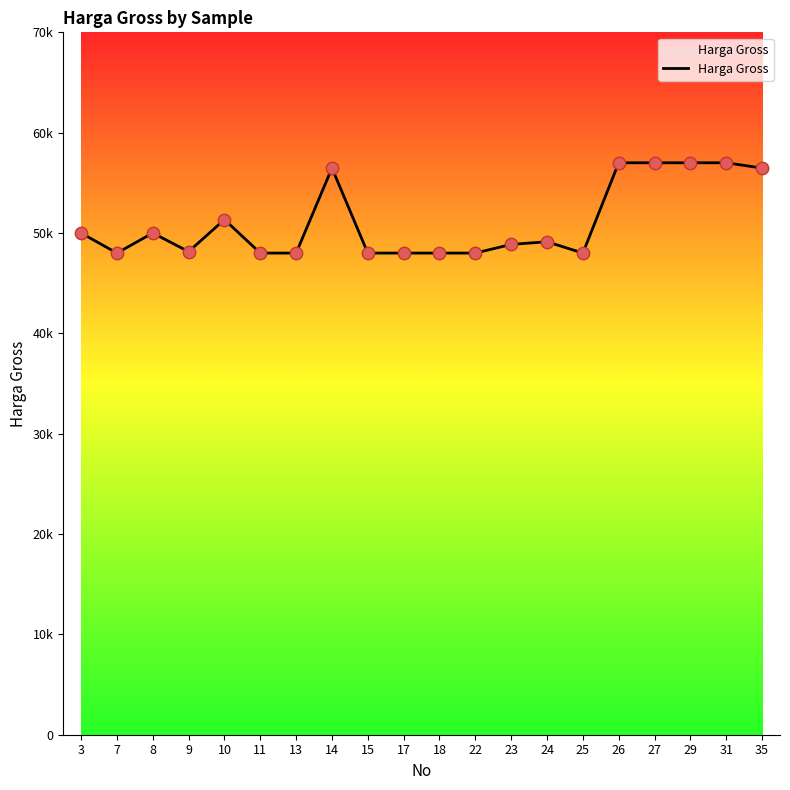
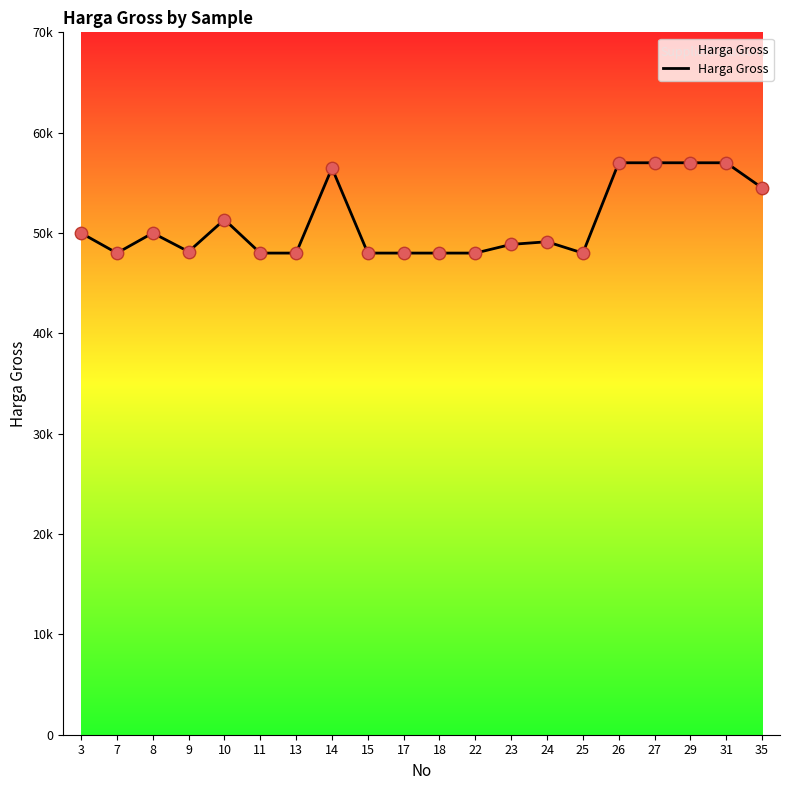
35: 56500 -> 54500
